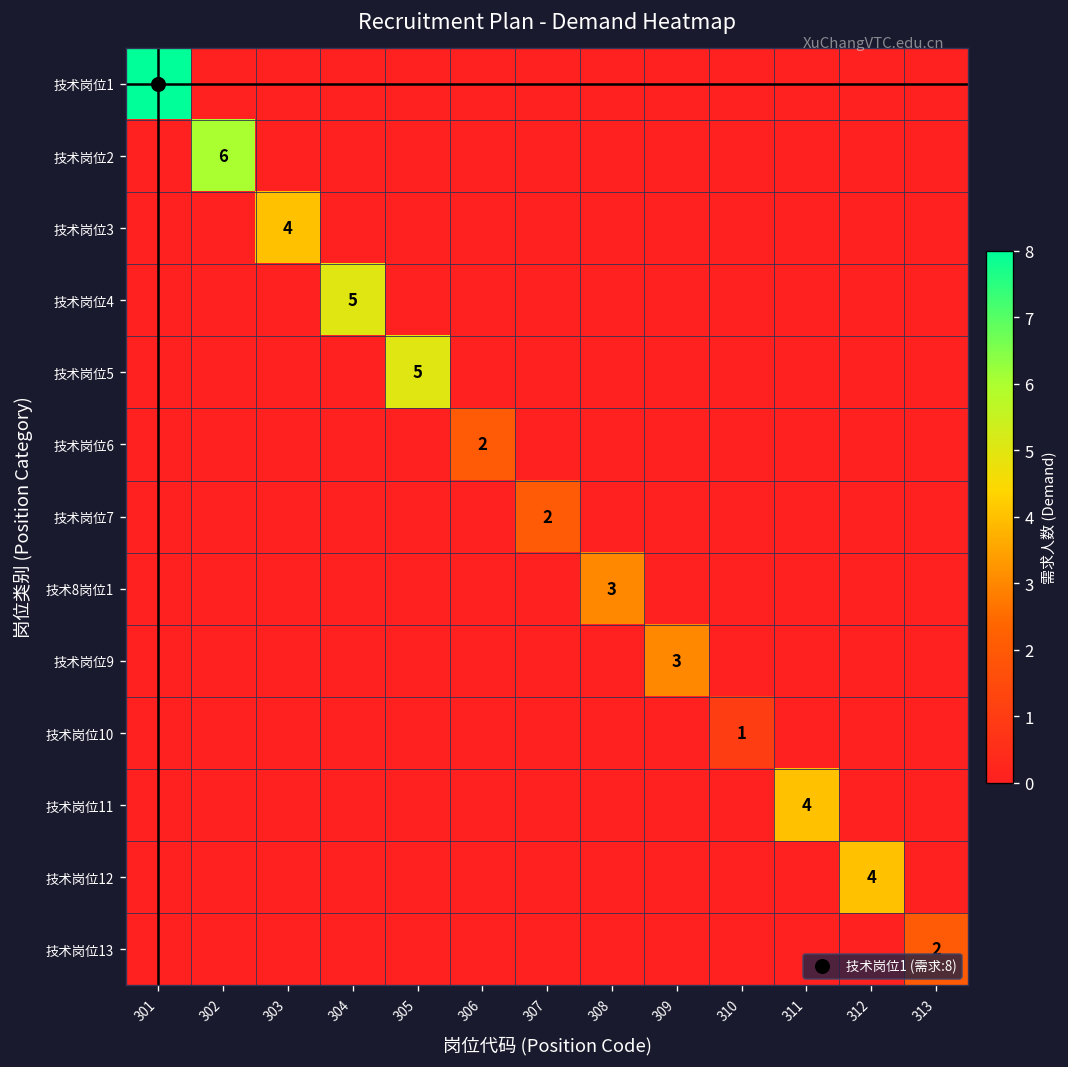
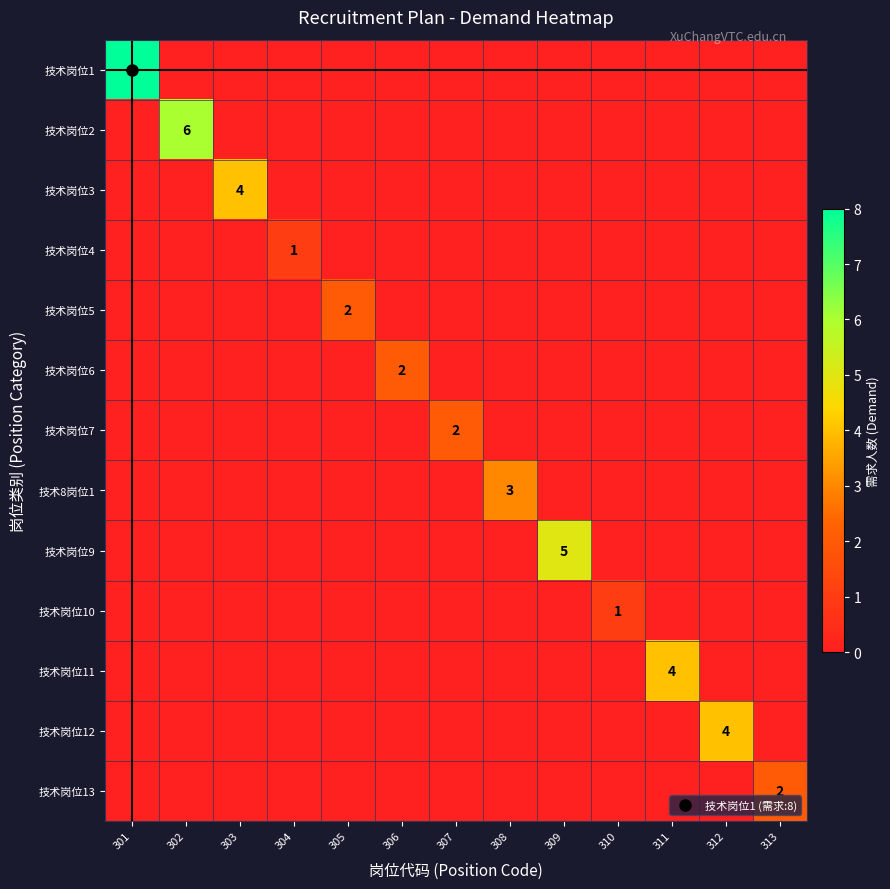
技术岗位4, 304: 5 -> 1
技术岗位5, 305: 5 -> 2
技术岗位9, 309: 3 -> 5
